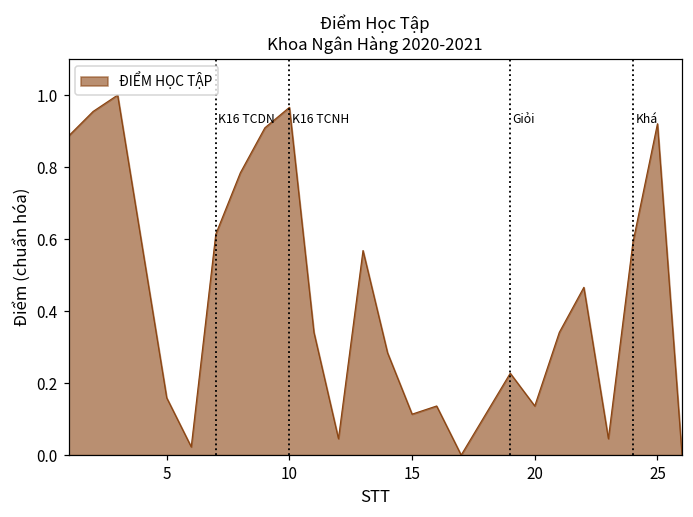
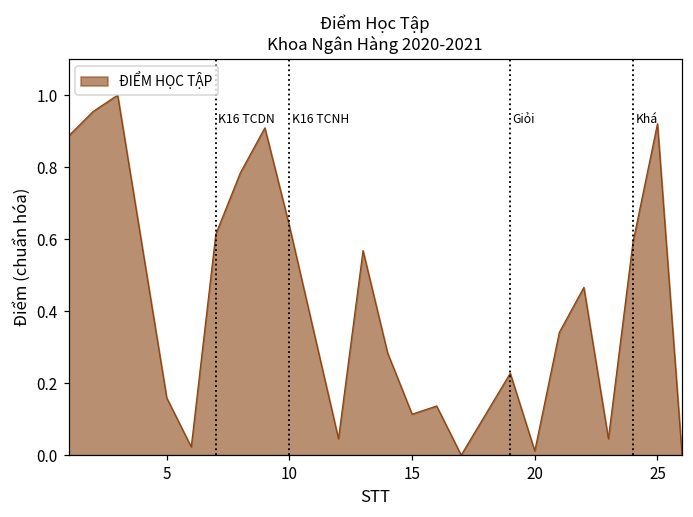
10: 0.97 -> 0.64
20: 0.14 -> 0.01
